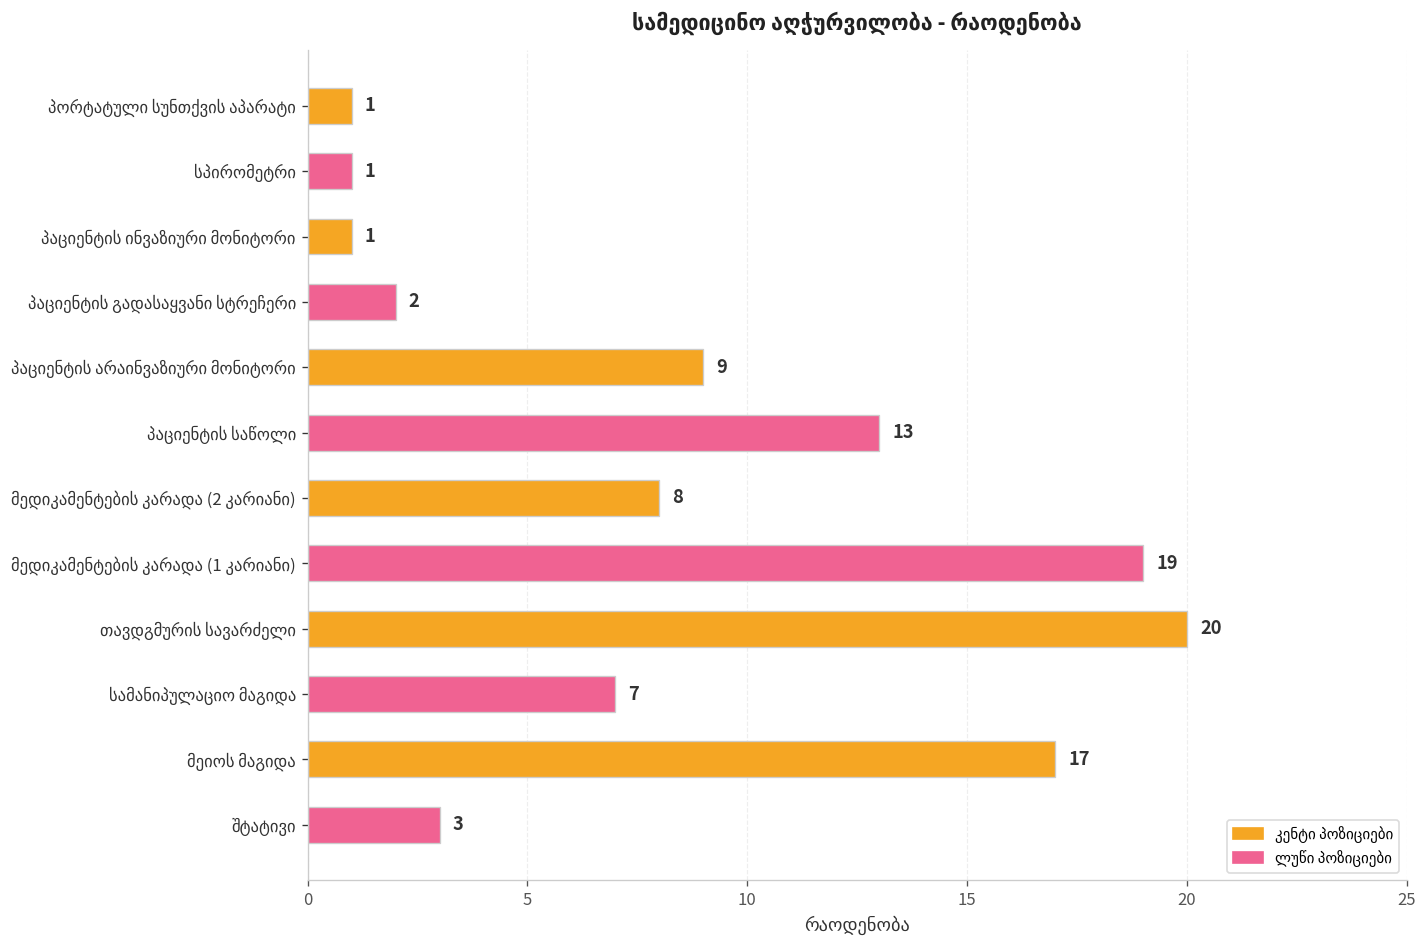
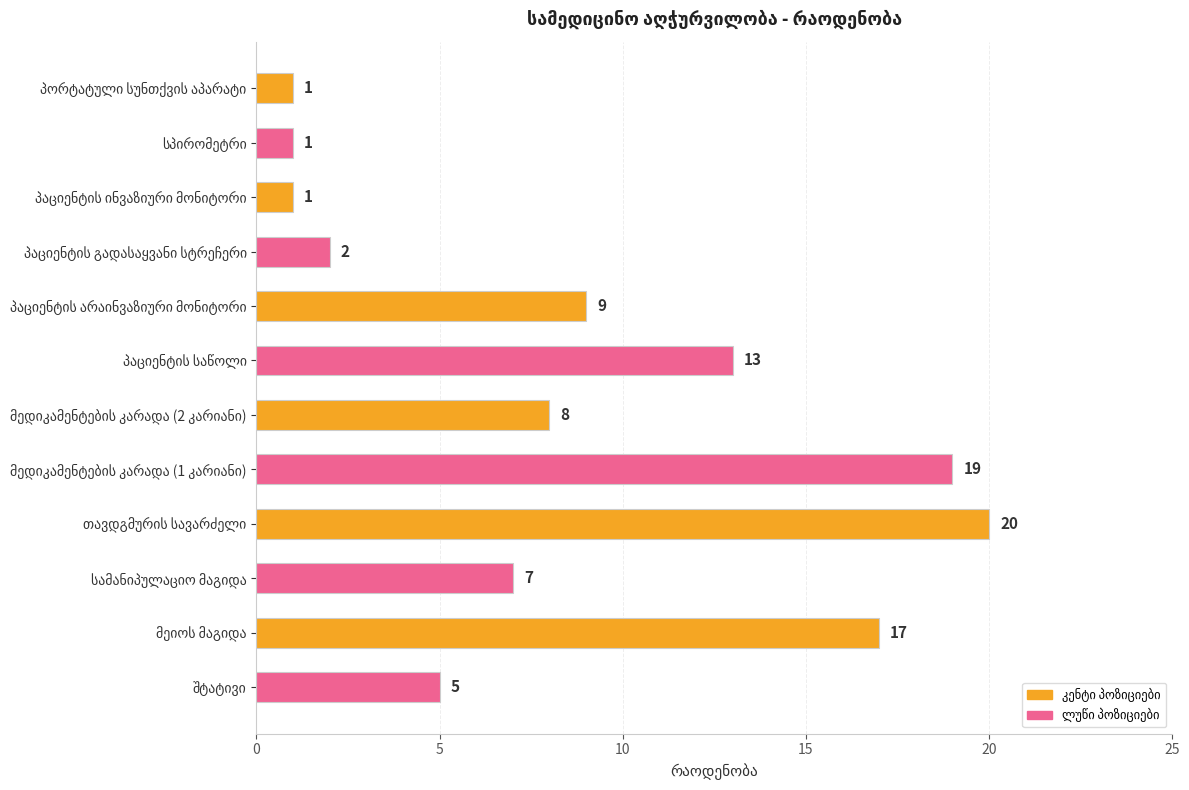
შტატივი: 3 -> 5
